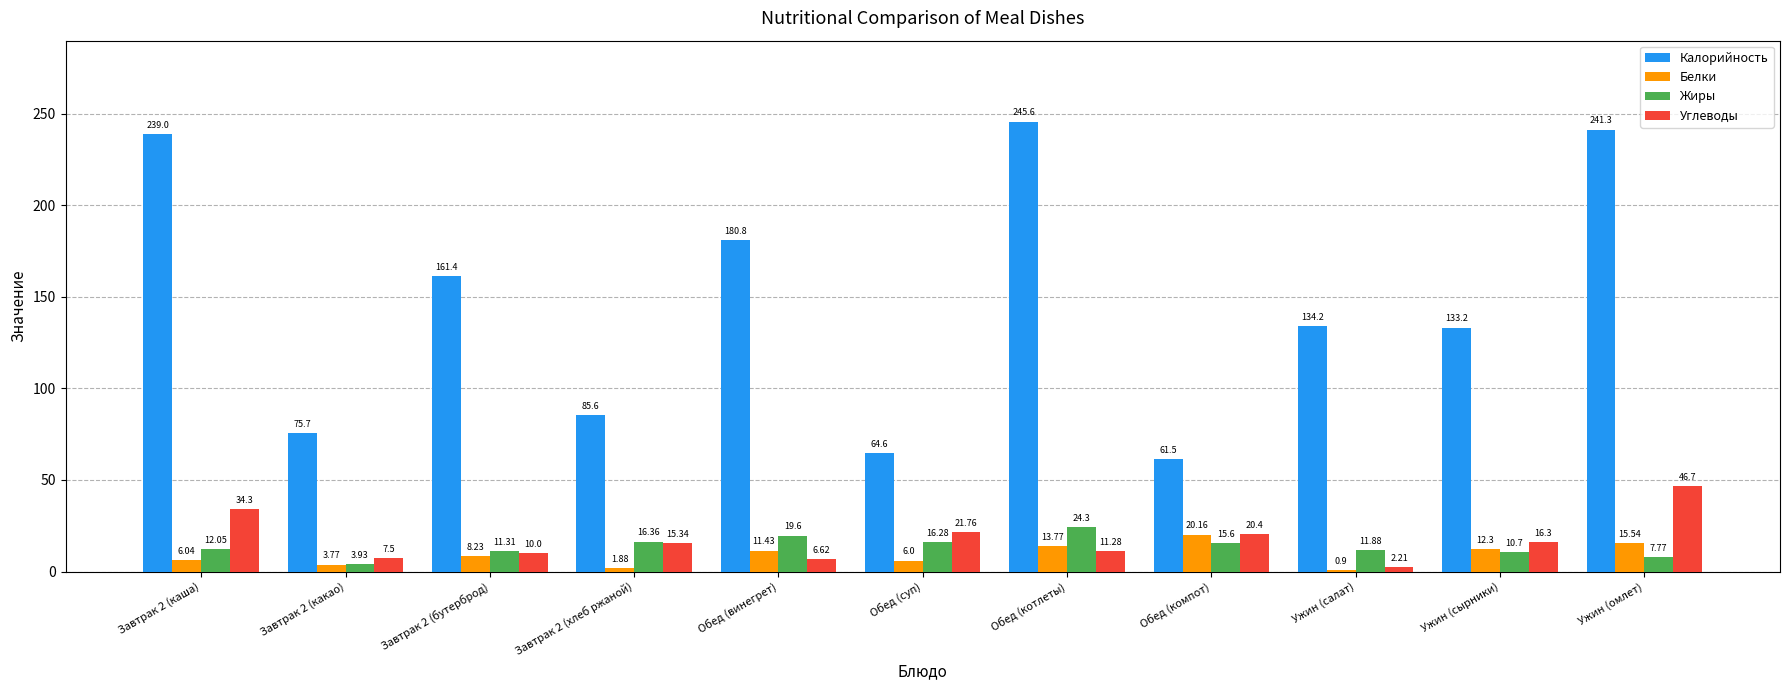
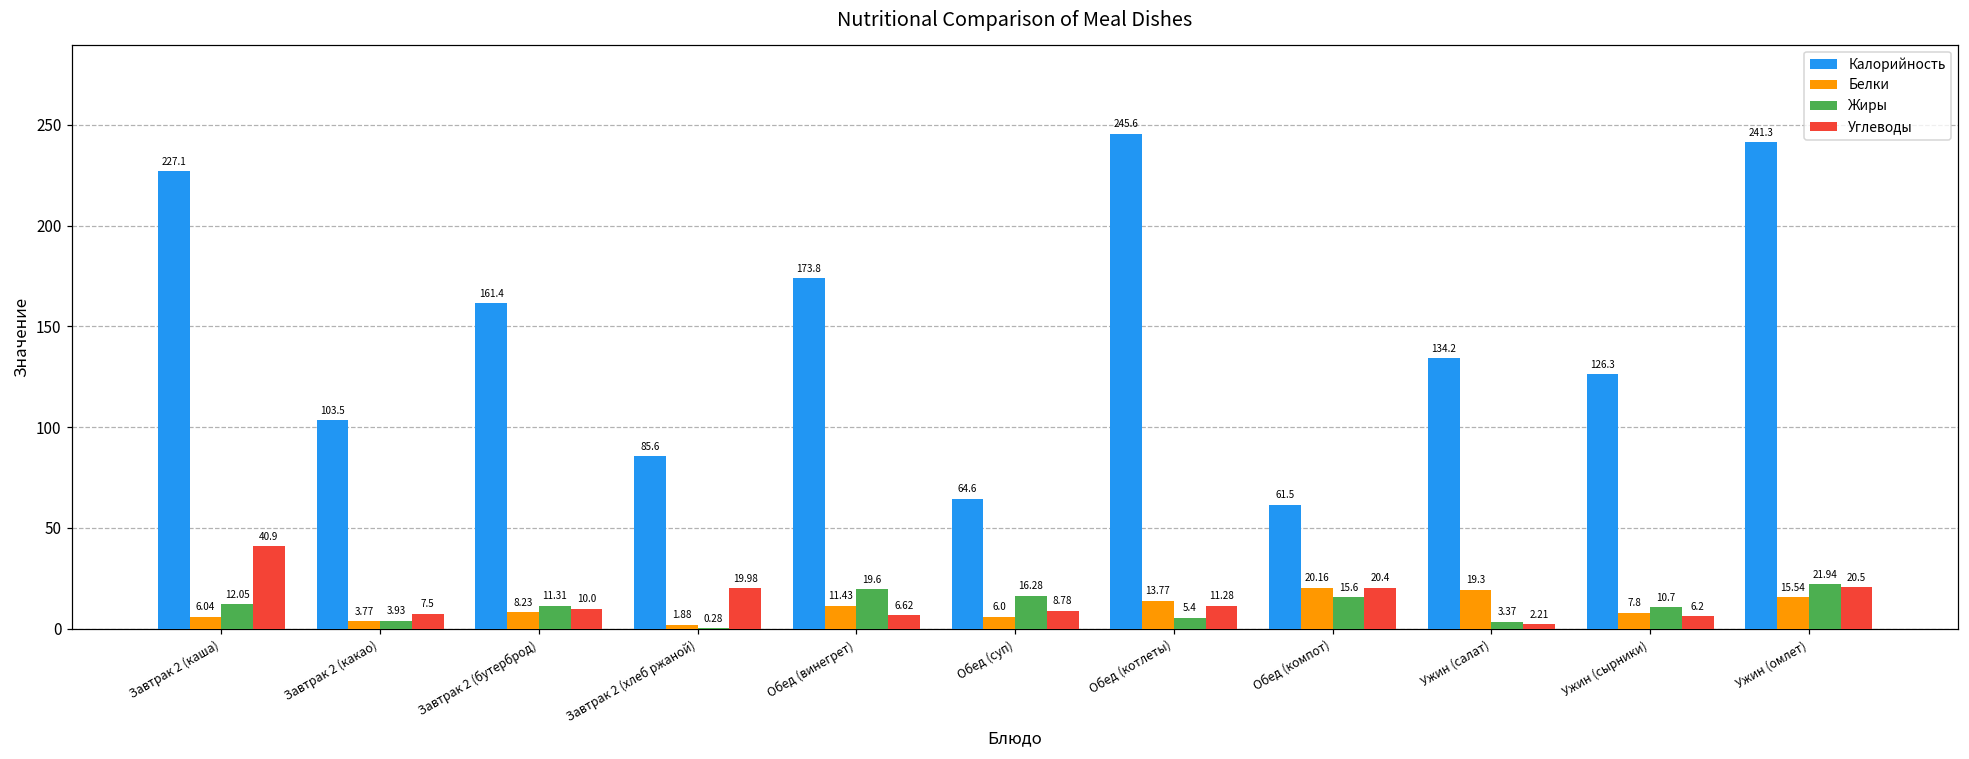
Калорийность, Завтрак 2 (каша): 239.0 -> 227.1
Углеводы, Завтрак 2 (каша): 34.3 -> 40.9
Калорийность, Завтрак 2 (какао): 75.7 -> 103.5
Жиры, Завтрак 2 (хлеб ржаной): 16.36 -> 0.28
Углеводы, Завтрак 2 (хлеб ржаной): 15.34 -> 19.98
Калорийность, Обед (винегрет): 180.8 -> 173.8
Углеводы, Обед (суп): 21.76 -> 8.78
Жиры, Обед (котлеты): 24.3 -> 5.4
Белки, Ужин (салат): 0.9 -> 19.3
Жиры, Ужин (салат): 11.88 -> 3.37
Калорийность, Ужин (сырники): 133.2 -> 126.3
Белки, Ужин (сырники): 12.3 -> 7.8
Углеводы, Ужин (сырники): 16.3 -> 6.2
Жиры, Ужин (омлет): 7.77 -> 21.94
Углеводы, Ужин (омлет): 46.7 -> 20.5
